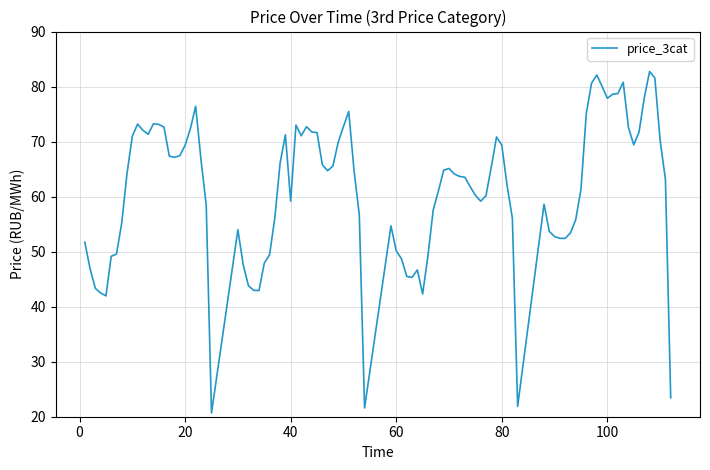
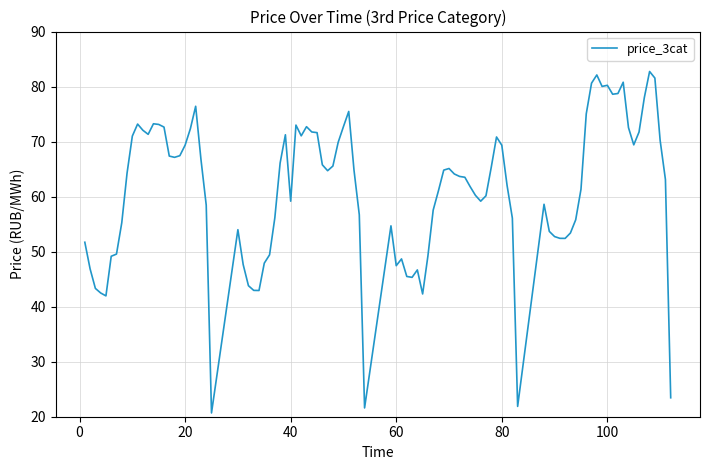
60: 50 -> 47
100: 78 -> 80
